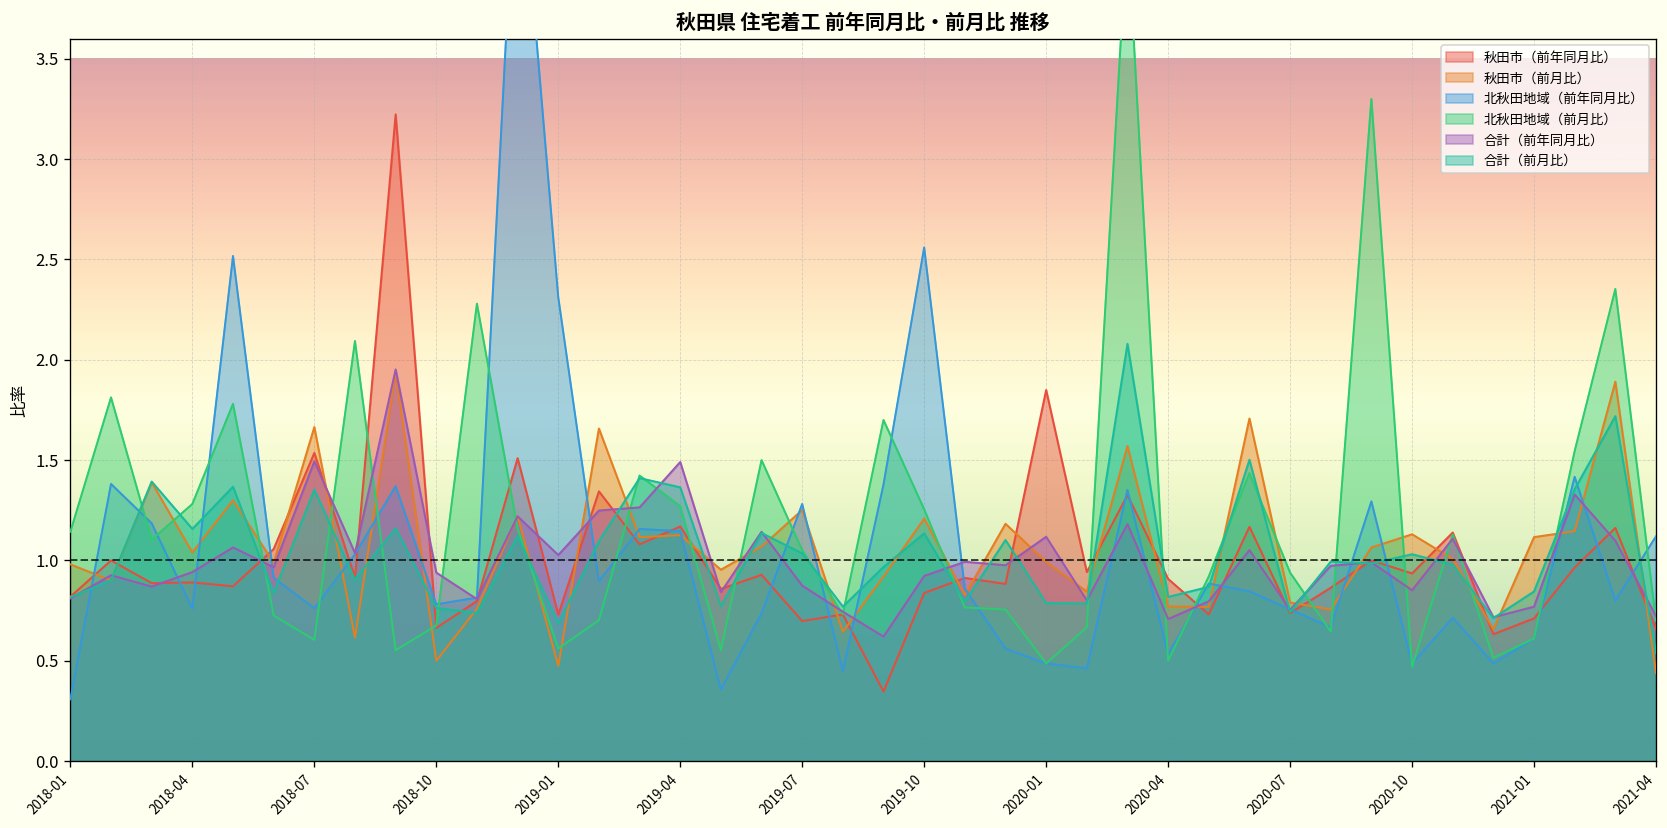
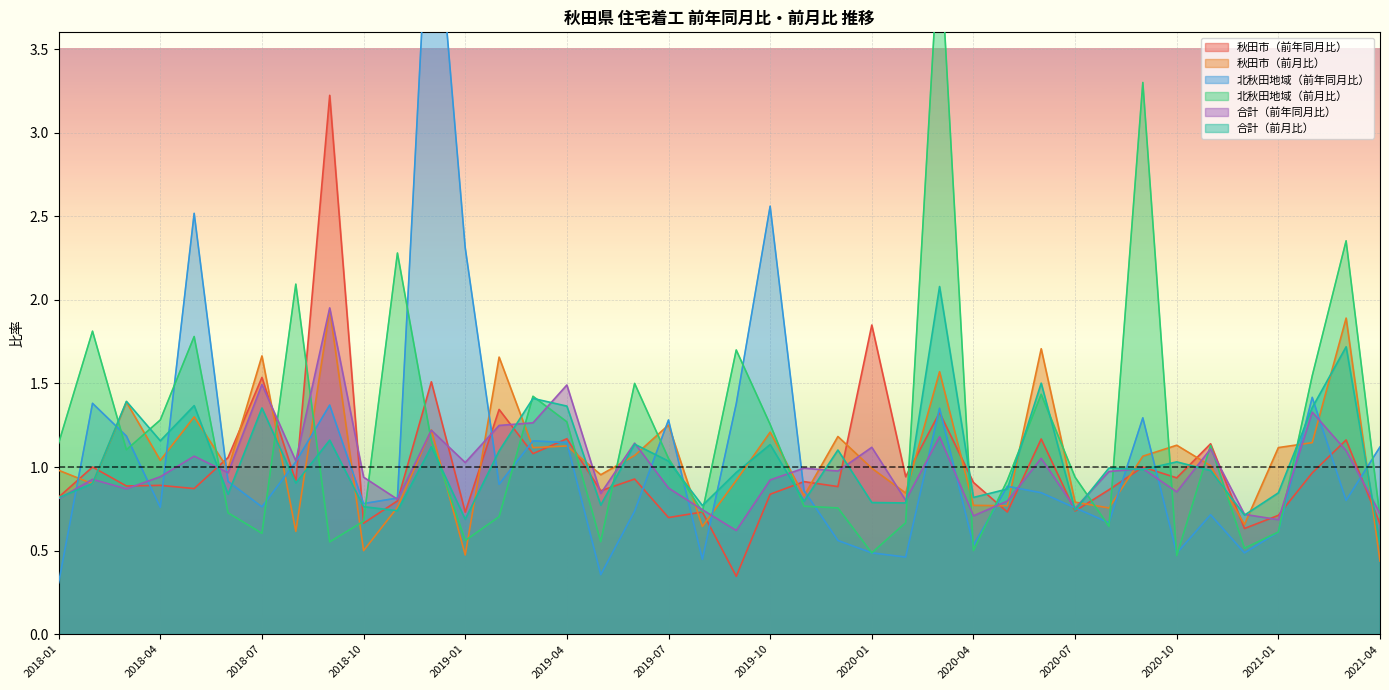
合計（前年同月比）, 2021-01: 0.77 -> 0.69
